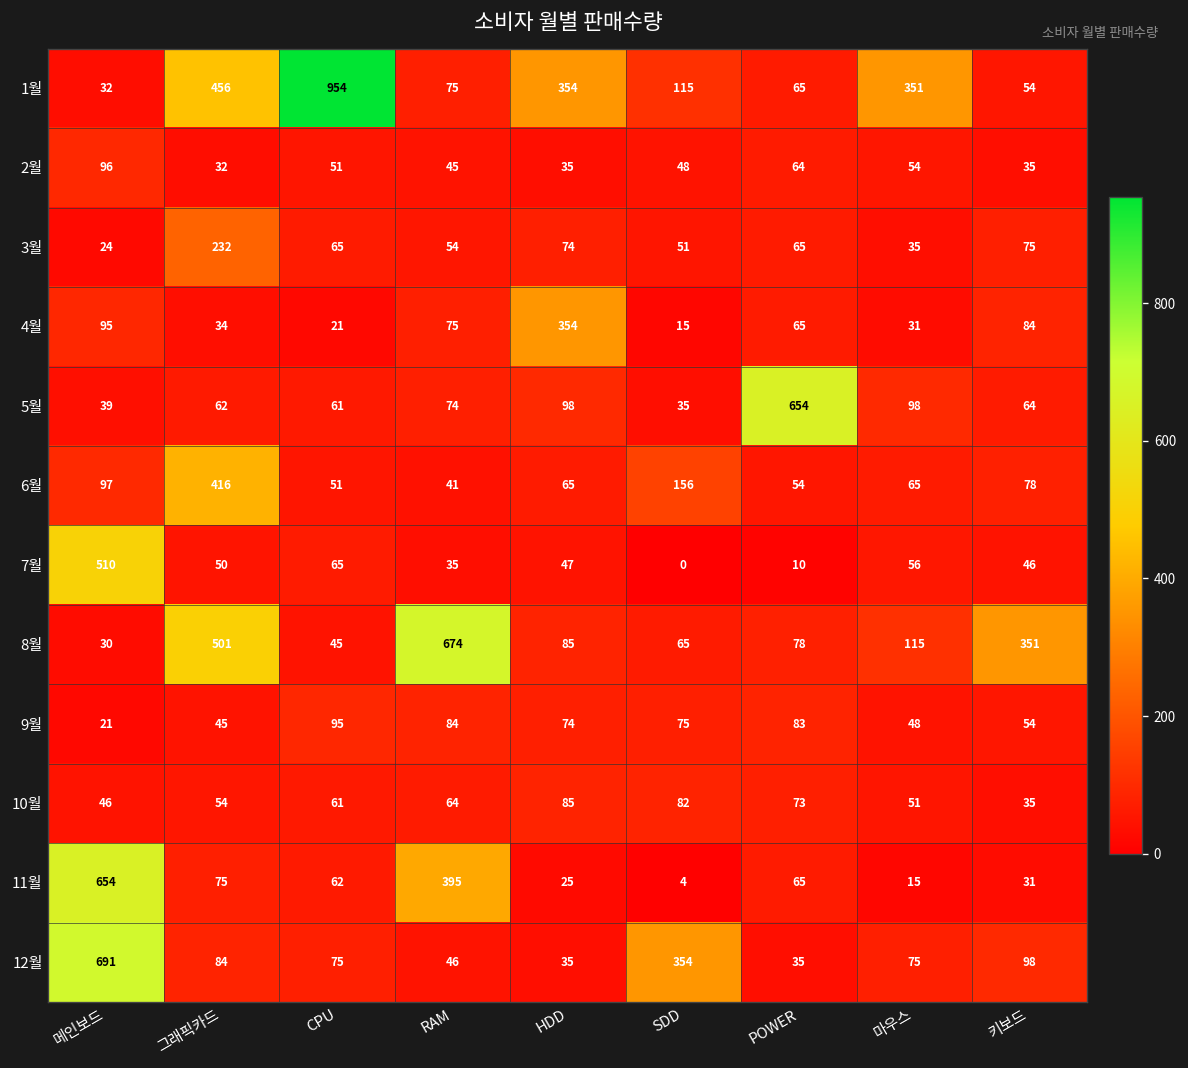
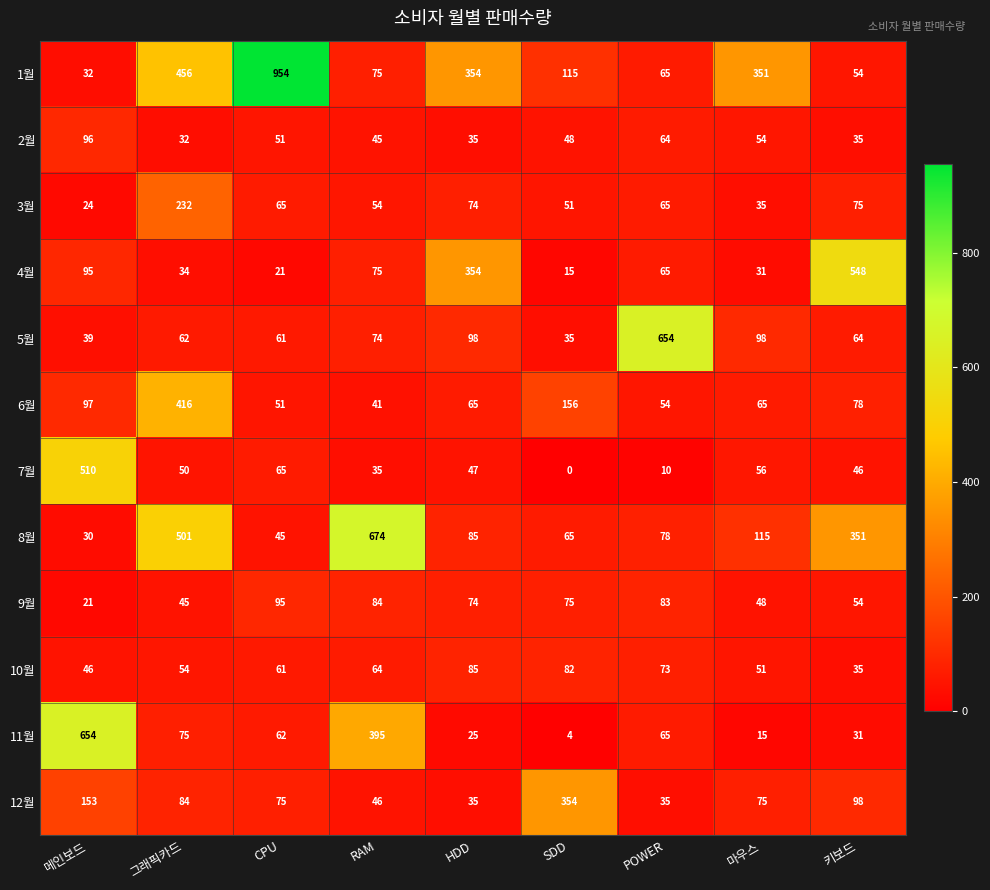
4월, 키보드: 84 -> 548
12월, 메인보드: 691 -> 153
